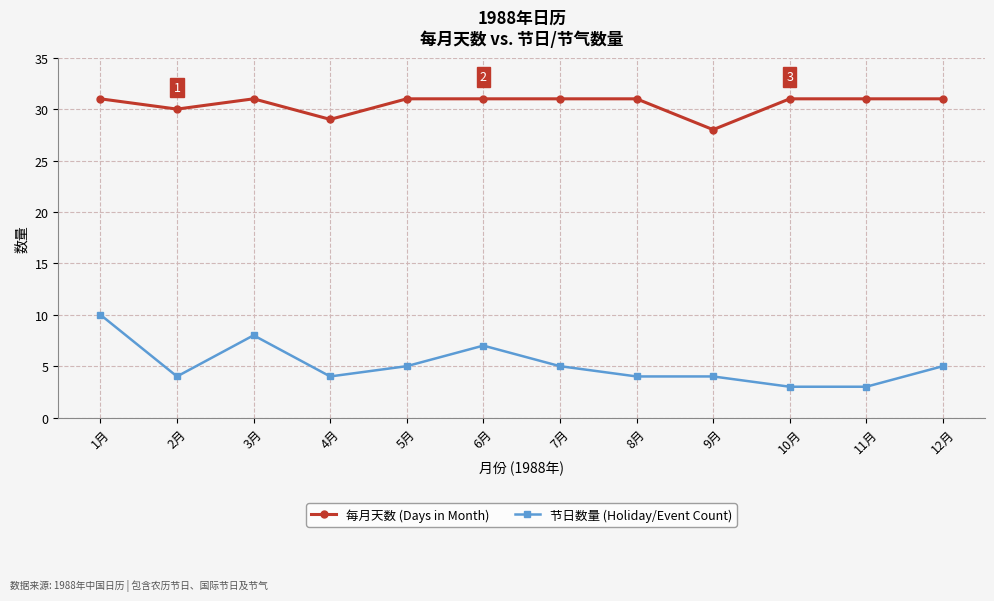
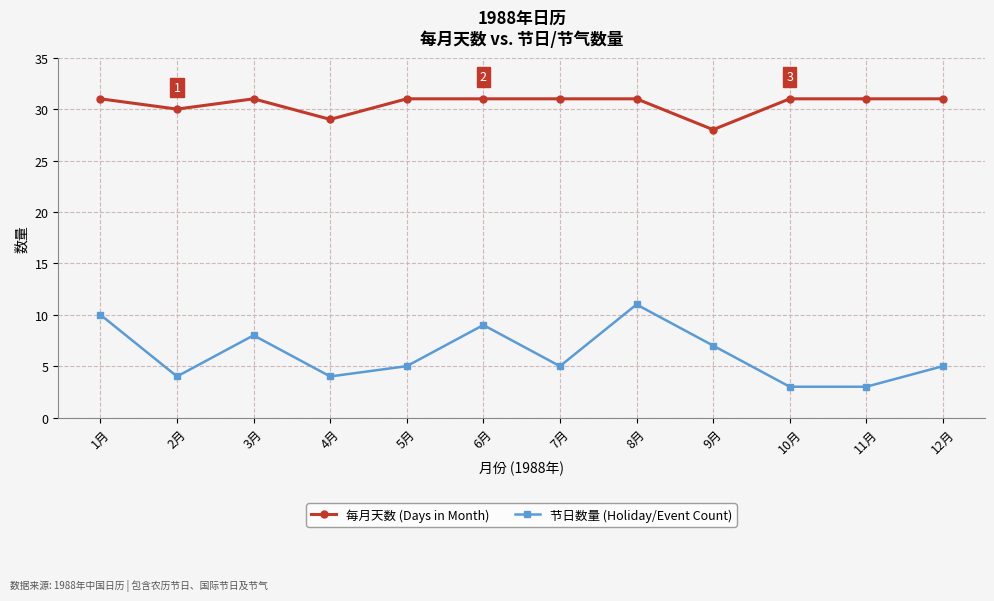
节日数量 (Holiday/Event Count), 6月: 7 -> 9
节日数量 (Holiday/Event Count), 8月: 4 -> 11
节日数量 (Holiday/Event Count), 9月: 4 -> 7
